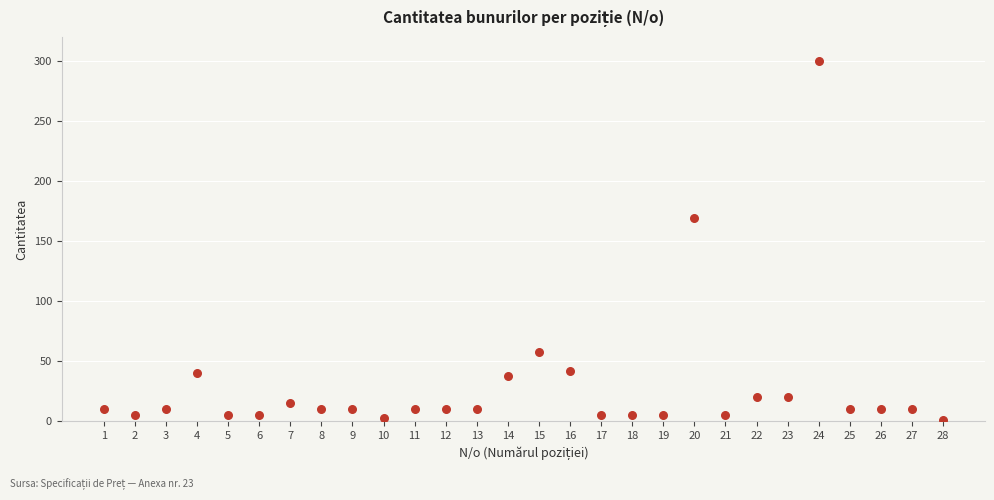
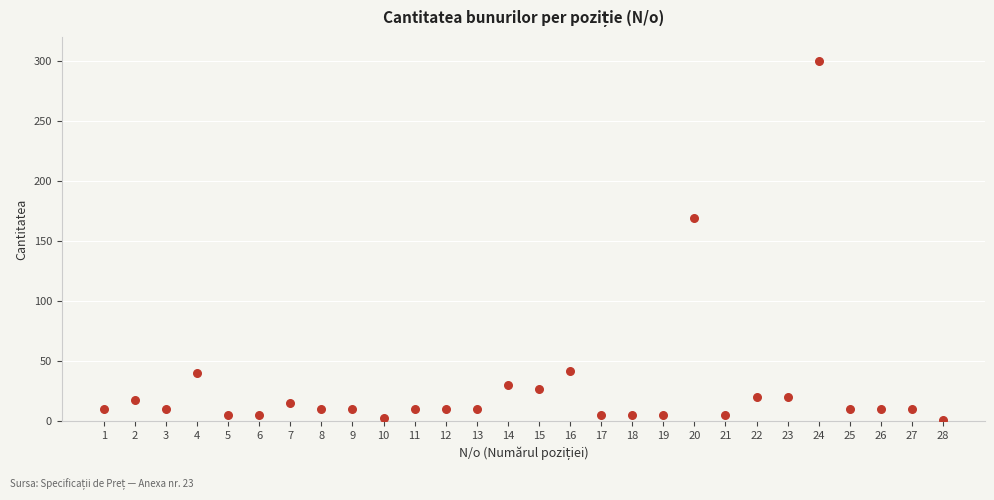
2: 5 -> 18
14: 38 -> 30
15: 58 -> 27
